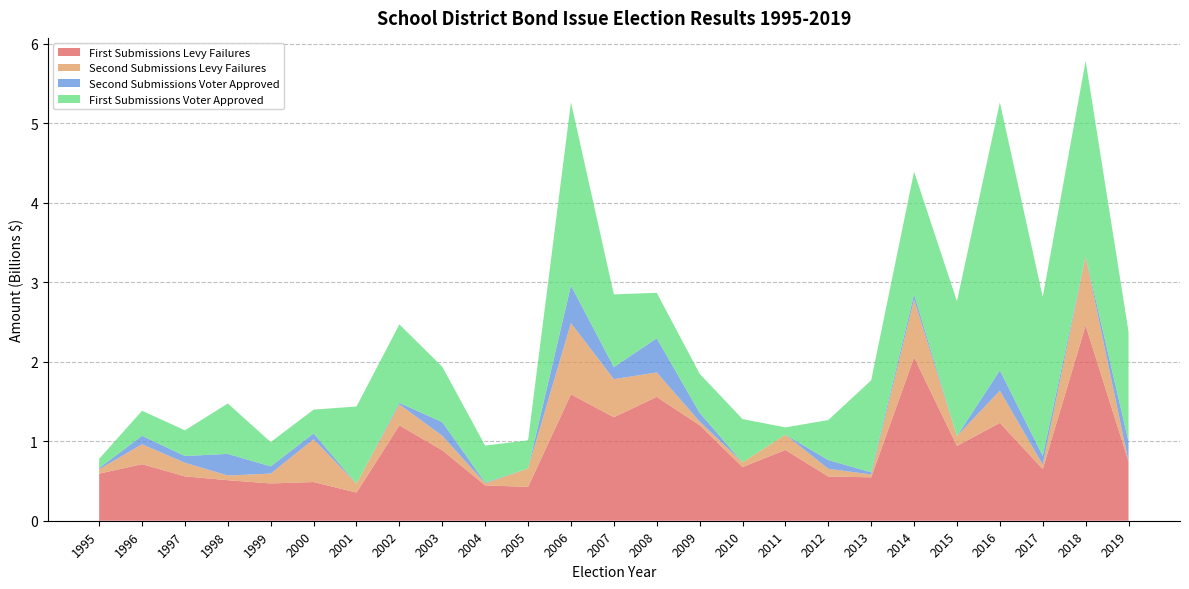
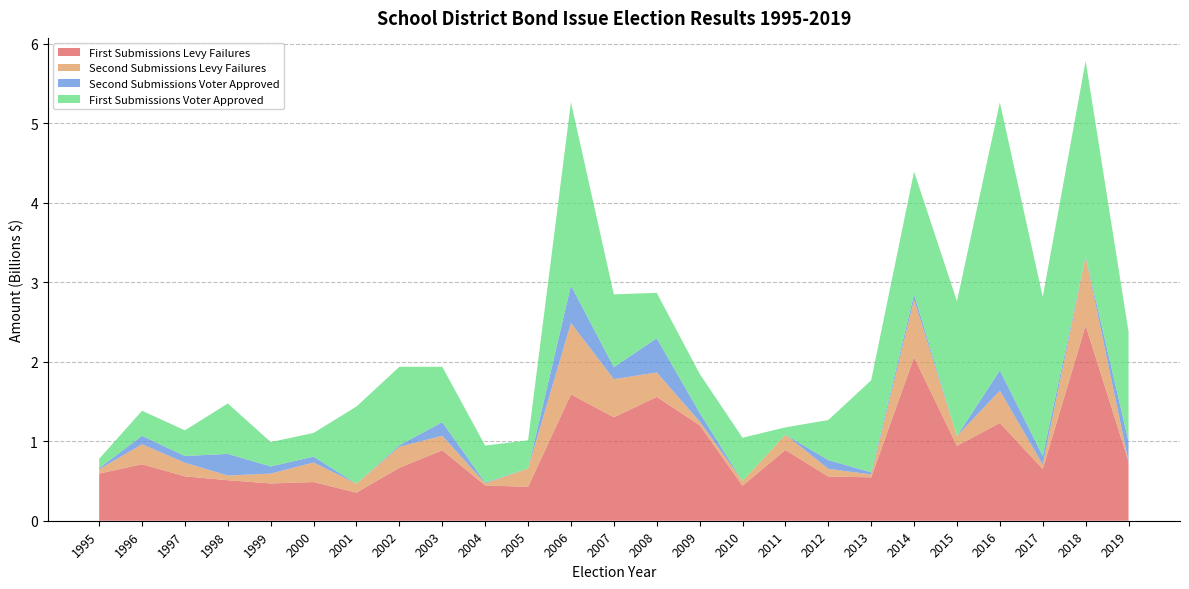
Second Submissions Levy Failures, 2000: 0.5 -> 0.2
First Submissions Levy Failures, 2002: 1.2 -> 0.7
First Submissions Levy Failures, 2010: 0.7 -> 0.4
